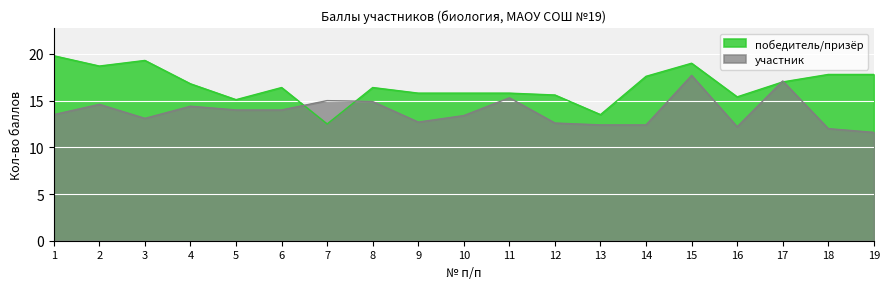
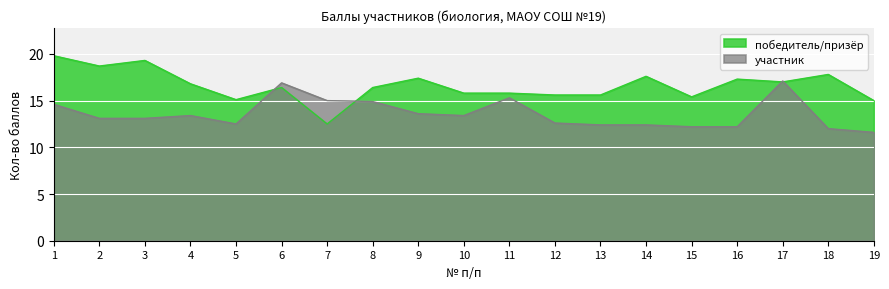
участник, 1: 14 -> 15
участник, 2: 15 -> 13
участник, 4: 14 -> 13
участник, 5: 14 -> 13
участник, 6: 14 -> 17
победитель/призёр, 9: 16 -> 17
участник, 9: 13 -> 14
победитель/призёр, 13: 14 -> 16
победитель/призёр, 15: 19 -> 15
участник, 15: 18 -> 12
победитель/призёр, 16: 15 -> 17
победитель/призёр, 19: 18 -> 15
